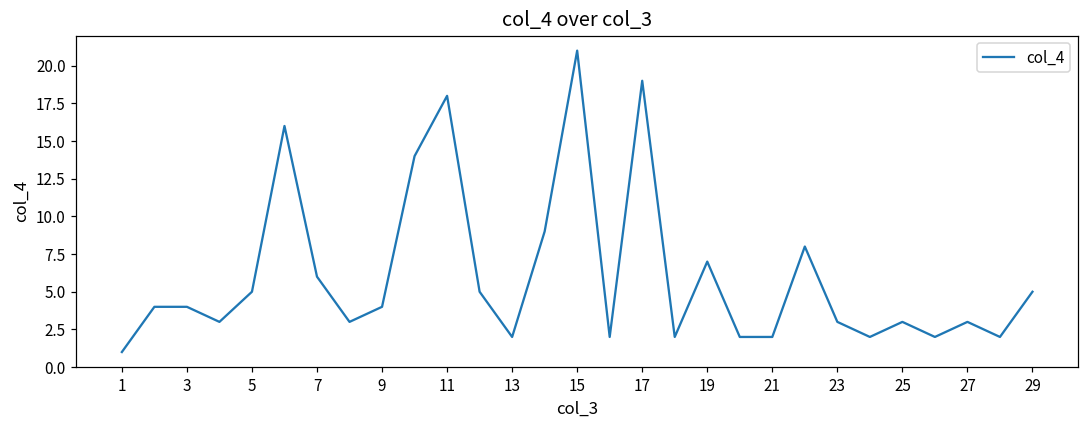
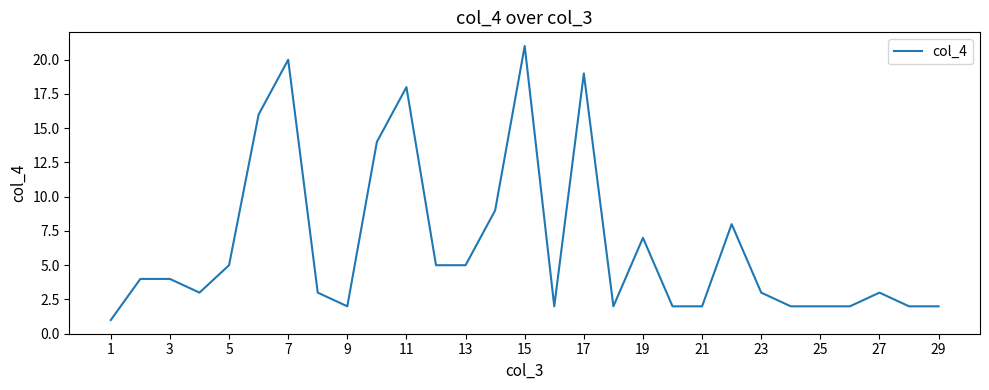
7: 6 -> 20
9: 4 -> 2
13: 2 -> 5
25: 3 -> 2
29: 5 -> 2
